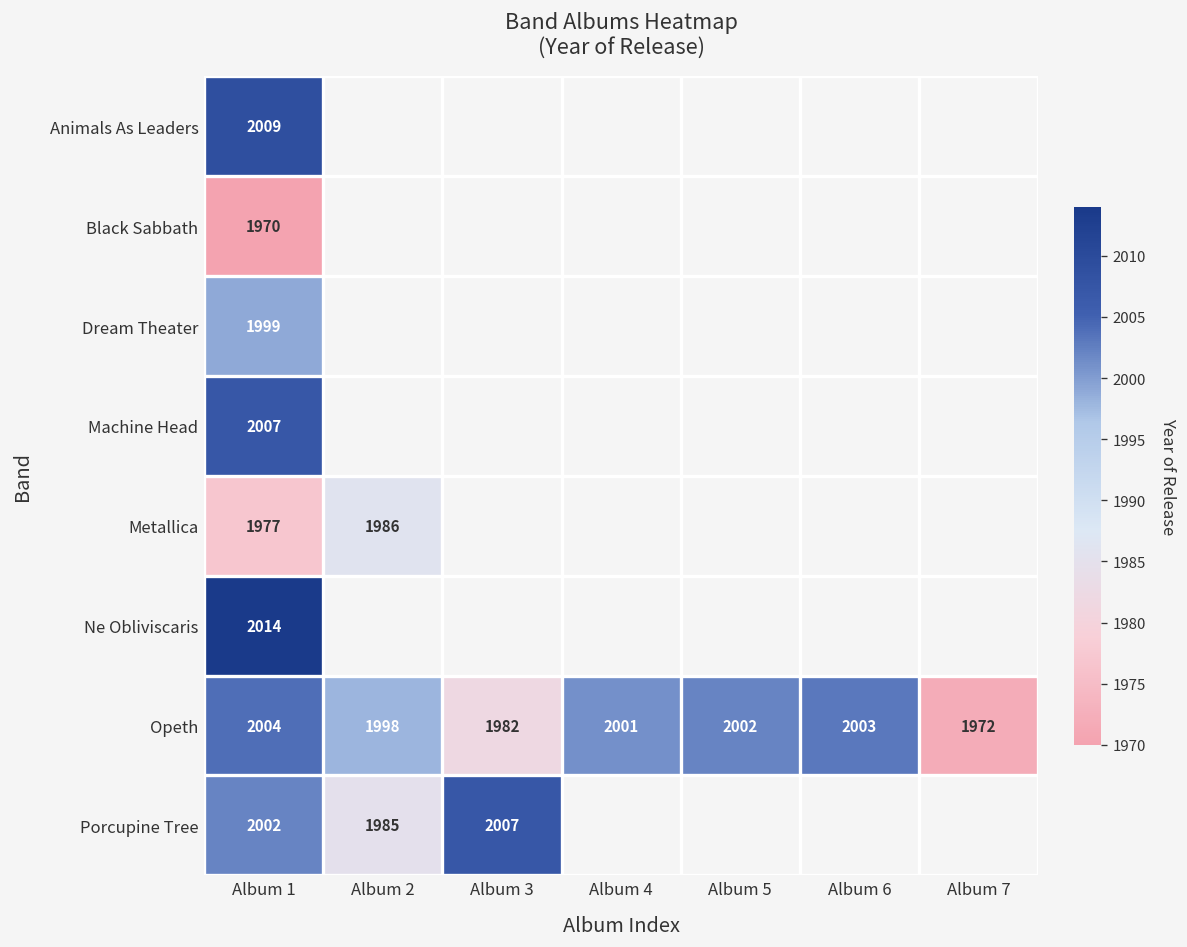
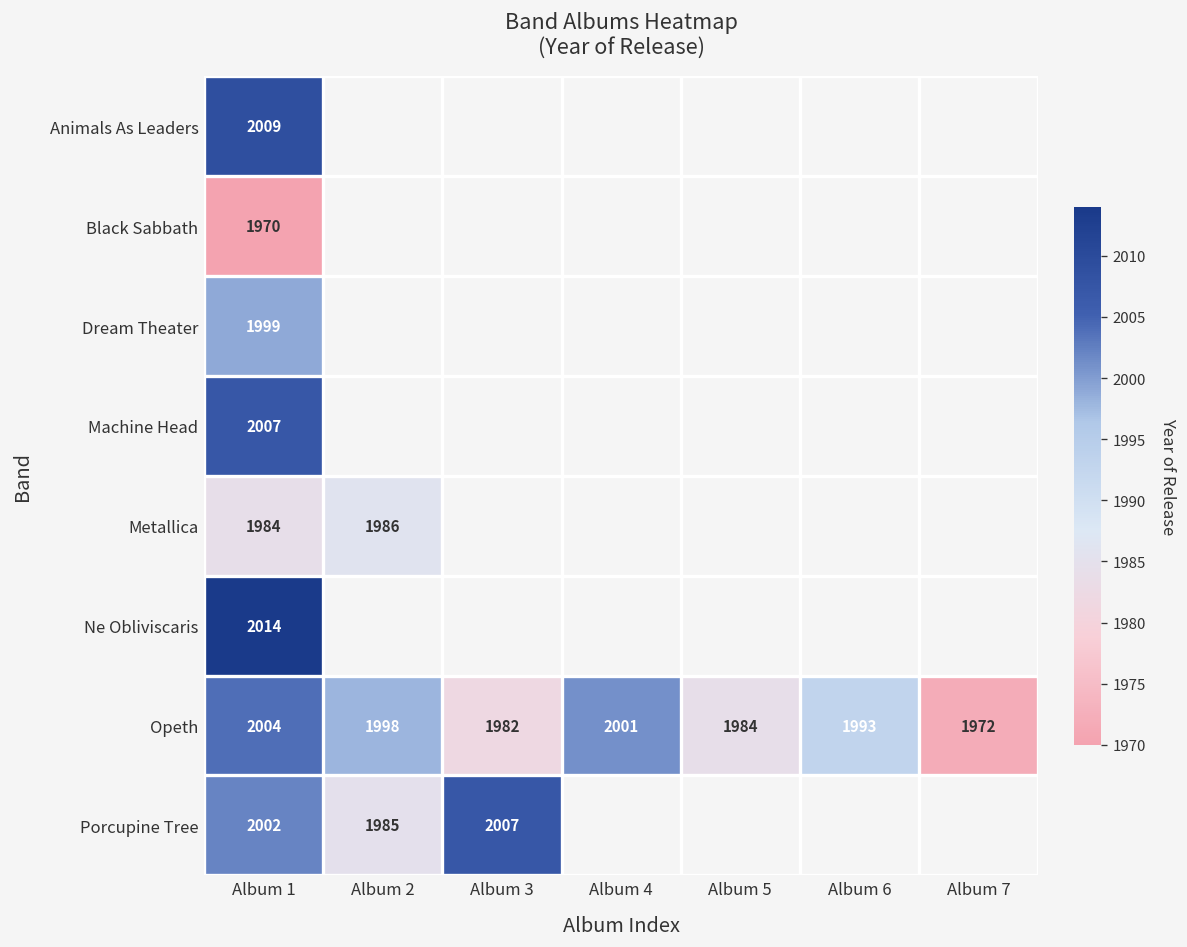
Metallica, Album 1: 1977 -> 1984
Opeth, Album 5: 2002 -> 1984
Opeth, Album 6: 2003 -> 1993
